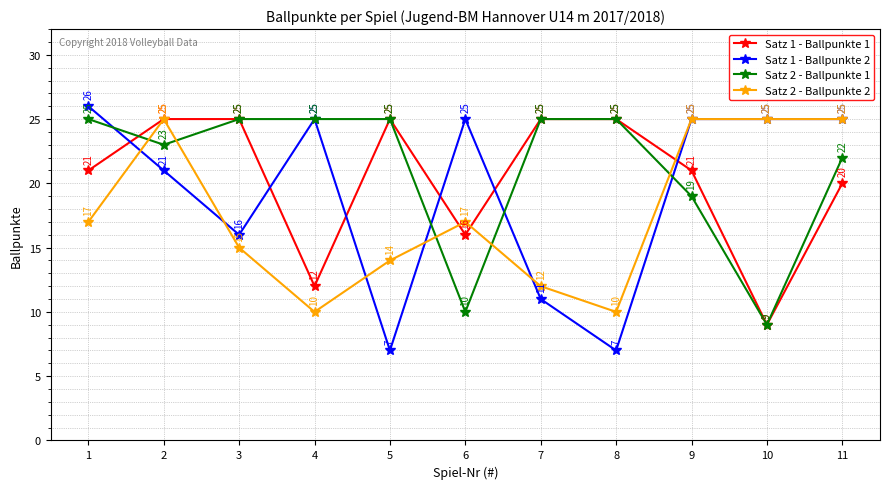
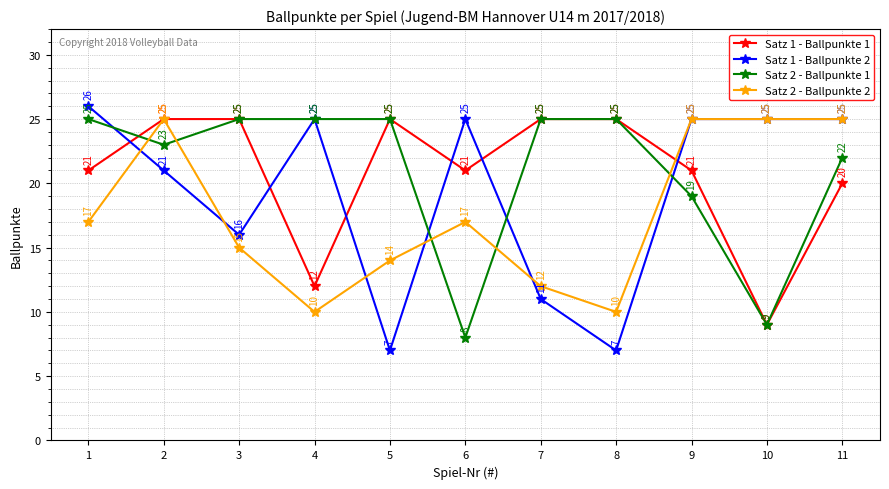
Satz 1 - Ballpunkte 1, 6: 16 -> 21
Satz 2 - Ballpunkte 1, 6: 10 -> 8
